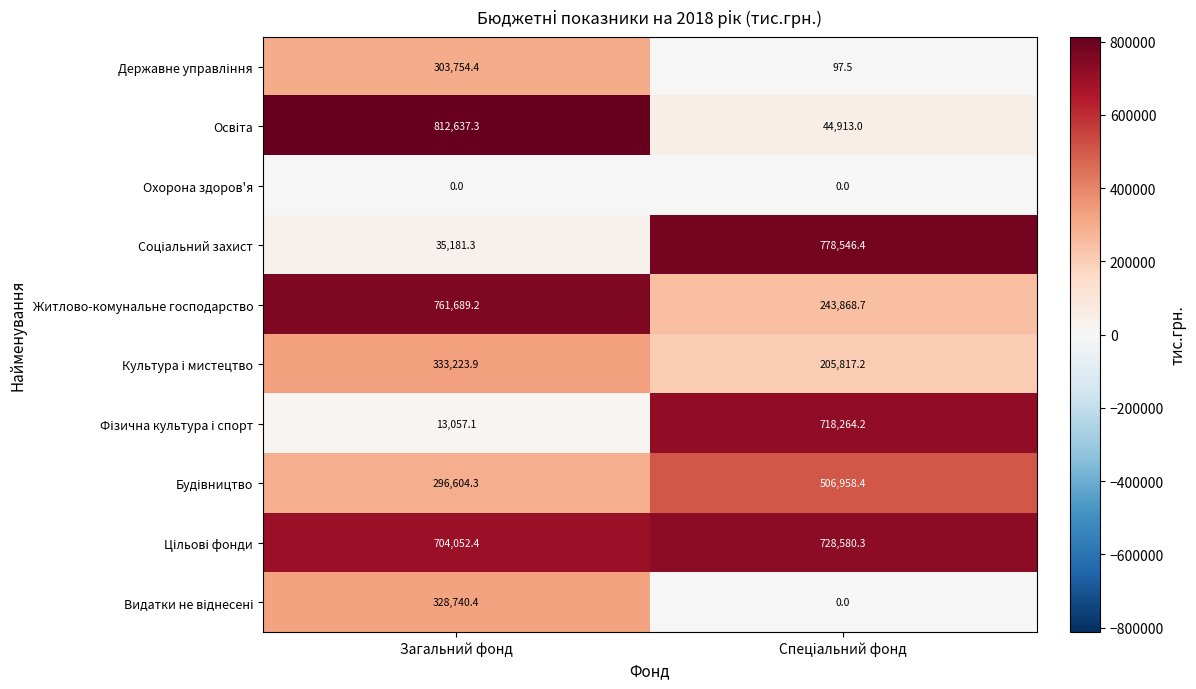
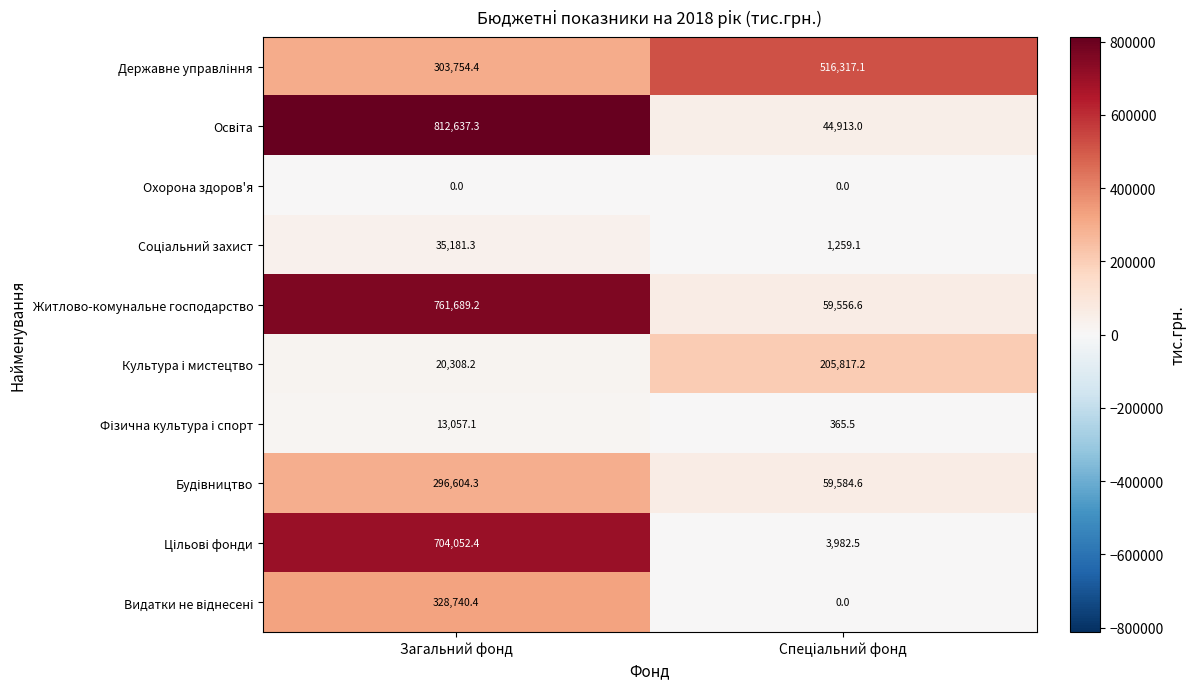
Державне управління, Спеціальний фонд: 97.5 -> 516,317.1
Соціальний захист, Спеціальний фонд: 778,546.4 -> 1,259.1
Житлово-комунальне господарство, Спеціальний фонд: 243,868.7 -> 59,556.6
Культура і мистецтво, Загальний фонд: 333,223.9 -> 20,308.2
Фізична культура і спорт, Спеціальний фонд: 718,264.2 -> 365.5
Будівництво, Спеціальний фонд: 506,958.4 -> 59,584.6
Цільові фонди, Спеціальний фонд: 728,580.3 -> 3,982.5
